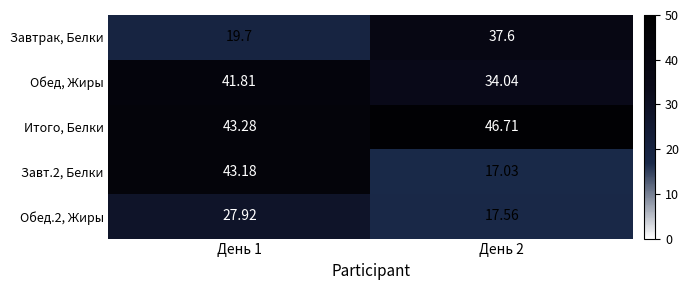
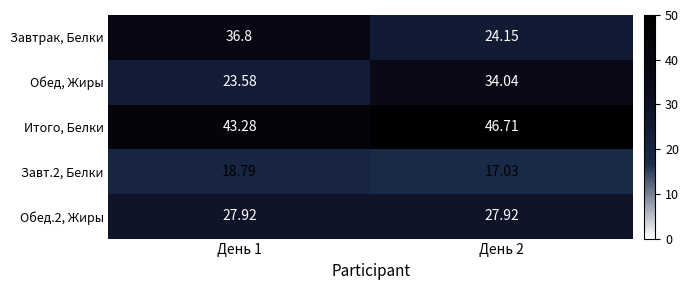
Завтрак, Белки, День 1: 19.7 -> 36.8
Завтрак, Белки, День 2: 37.6 -> 24.15
Обед, Жиры, День 1: 41.81 -> 23.58
Завт.2, Белки, День 1: 43.18 -> 18.79
Обед.2, Жиры, День 2: 17.56 -> 27.92
